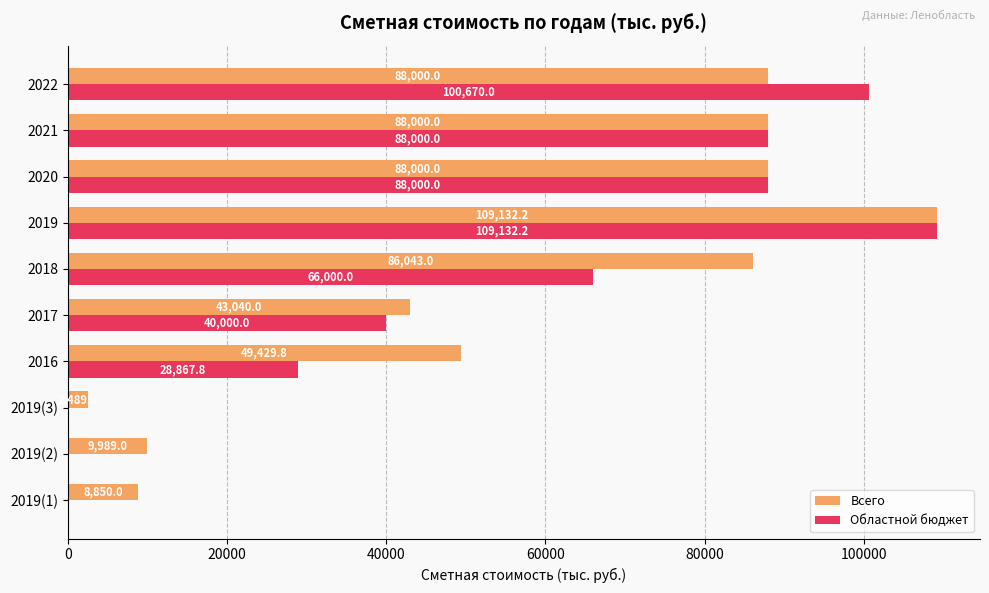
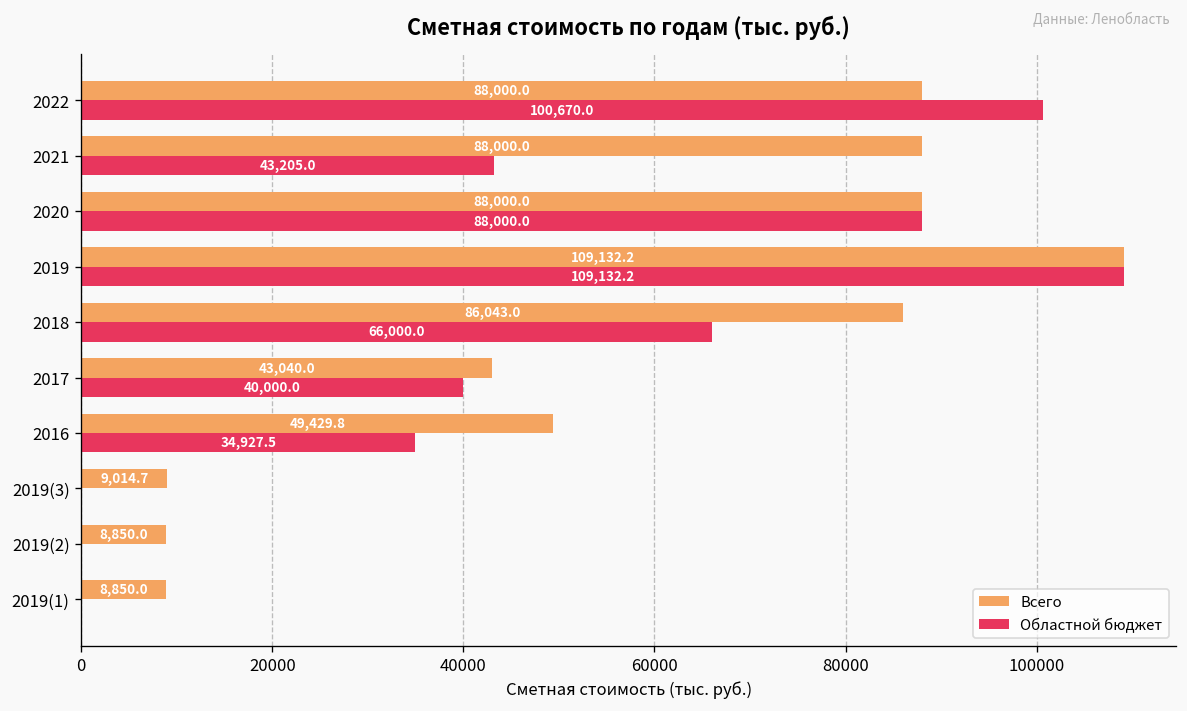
Областной бюджет, 2021: 88,000.0 -> 43,205.0
Областной бюджет, 2016: 28,867.8 -> 34,927.5
Всего, 2019(3): 2000 -> 9000
Всего, 2019(2): 9,989.0 -> 8,850.0
